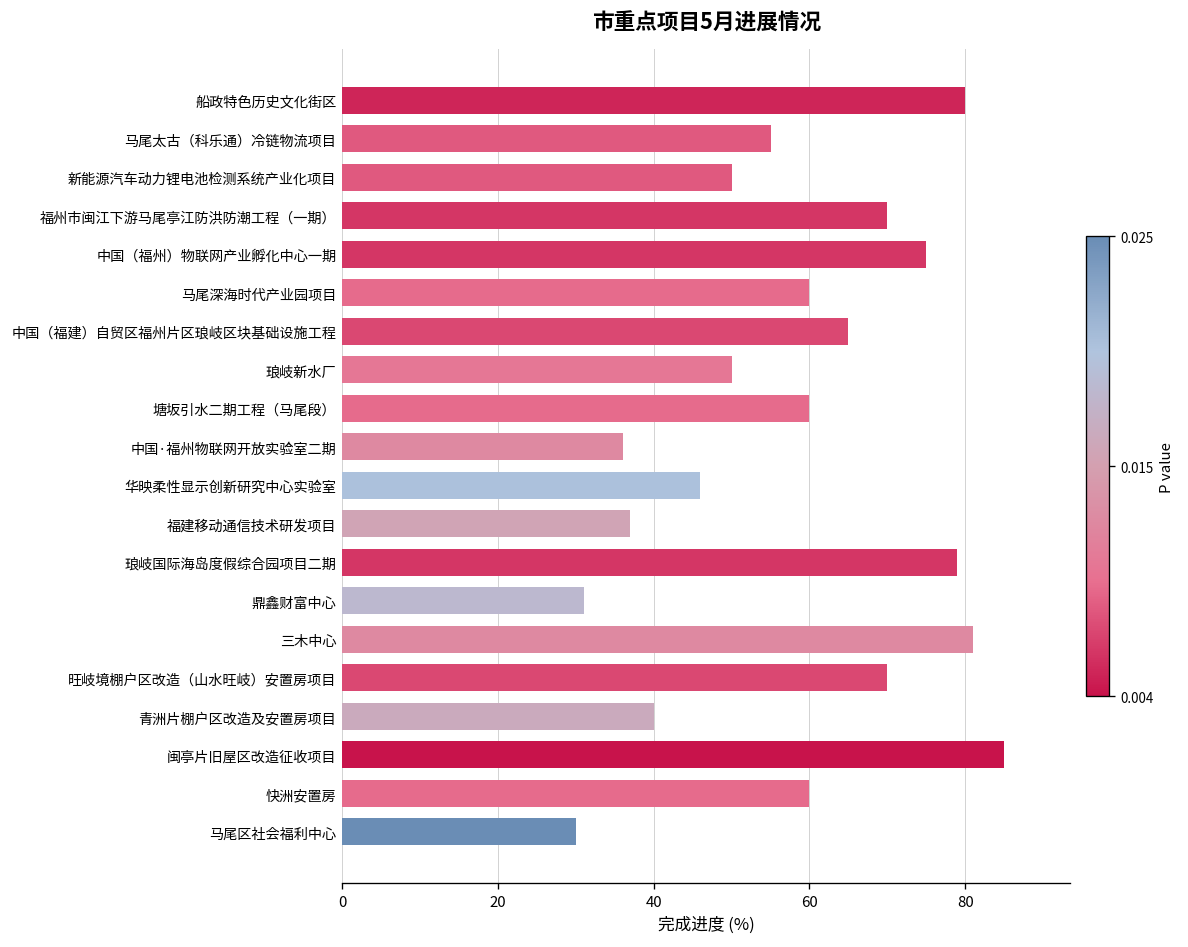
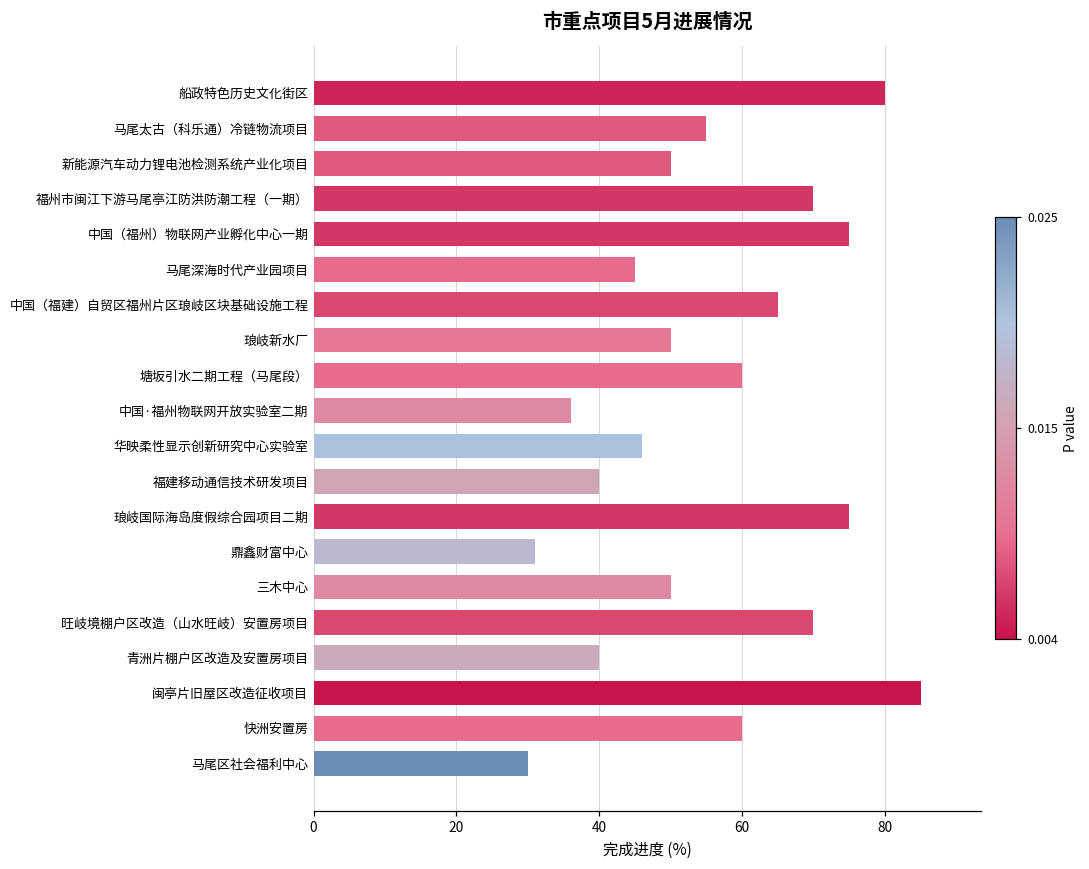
马尾深海时代产业园项目: 60 -> 45
福建移动通信技术研发项目: 37 -> 40
琅岐国际海岛度假综合园项目二期: 79 -> 75
三木中心: 81 -> 50
